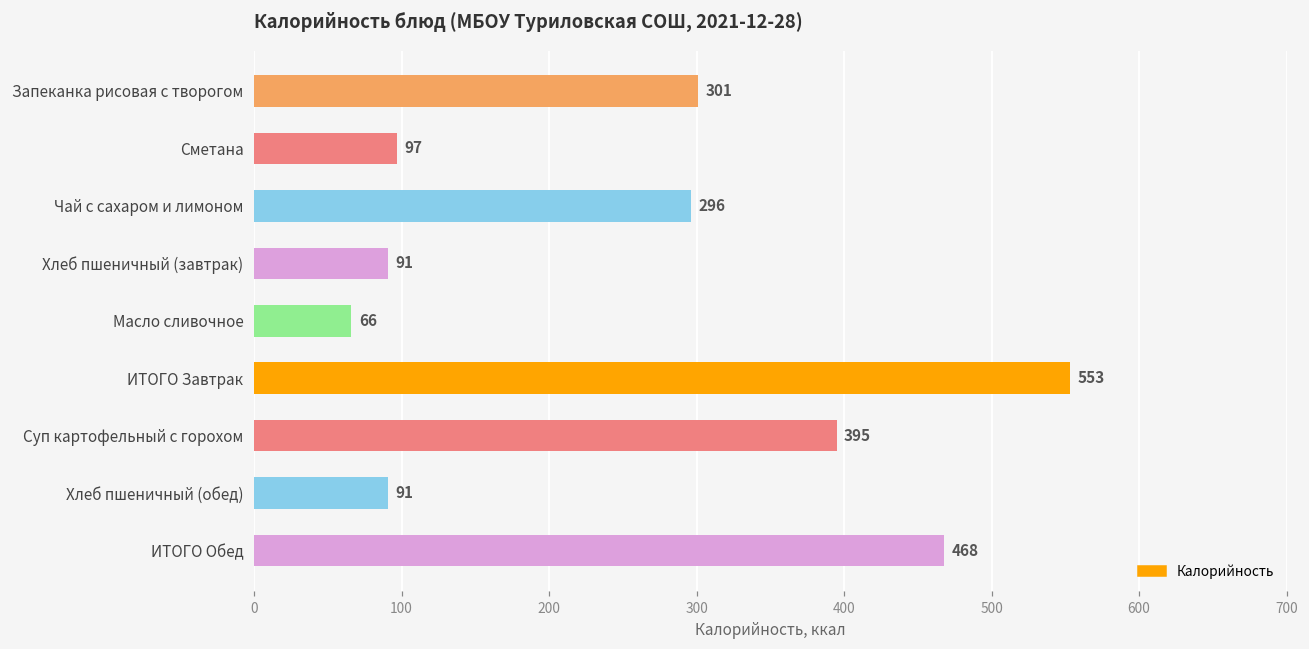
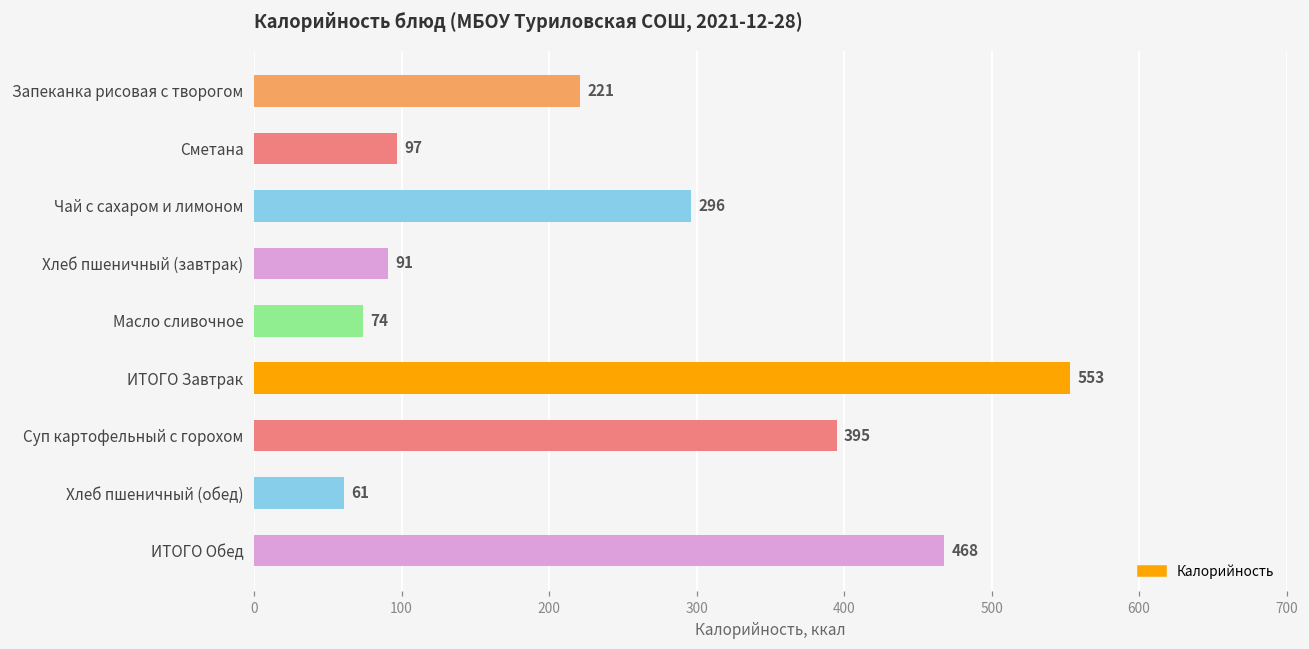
Запеканка рисовая с творогом: 301 -> 221
Масло сливочное: 66 -> 74
Хлеб пшеничный (обед): 91 -> 61
